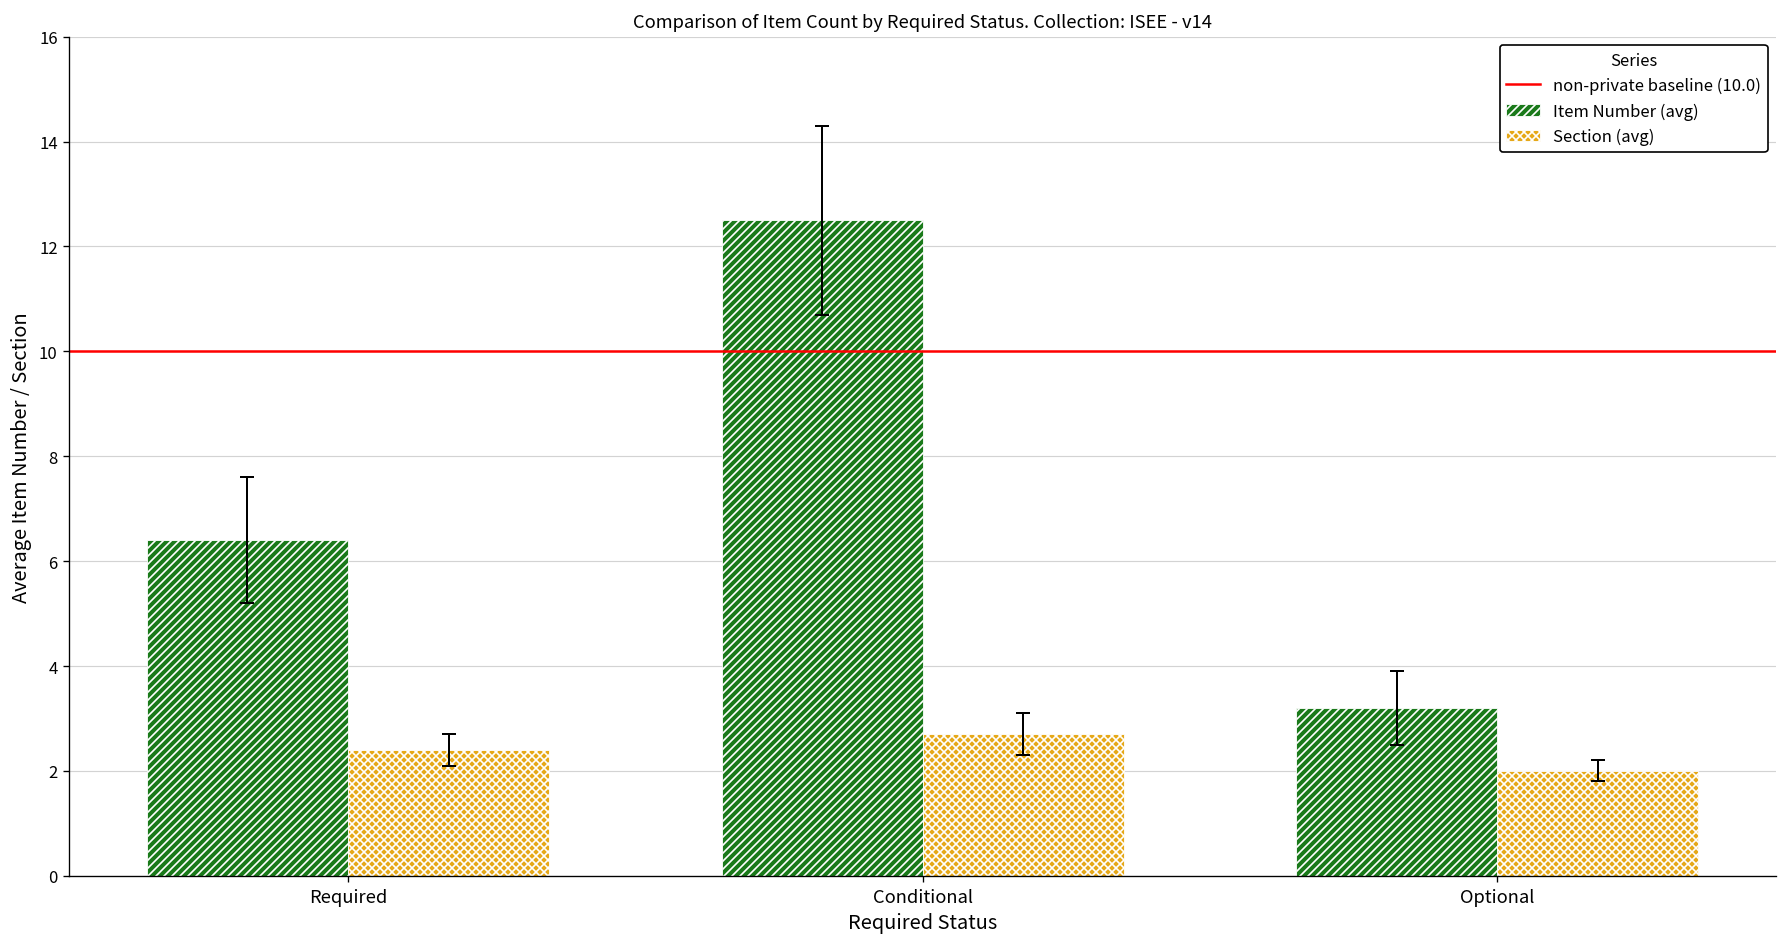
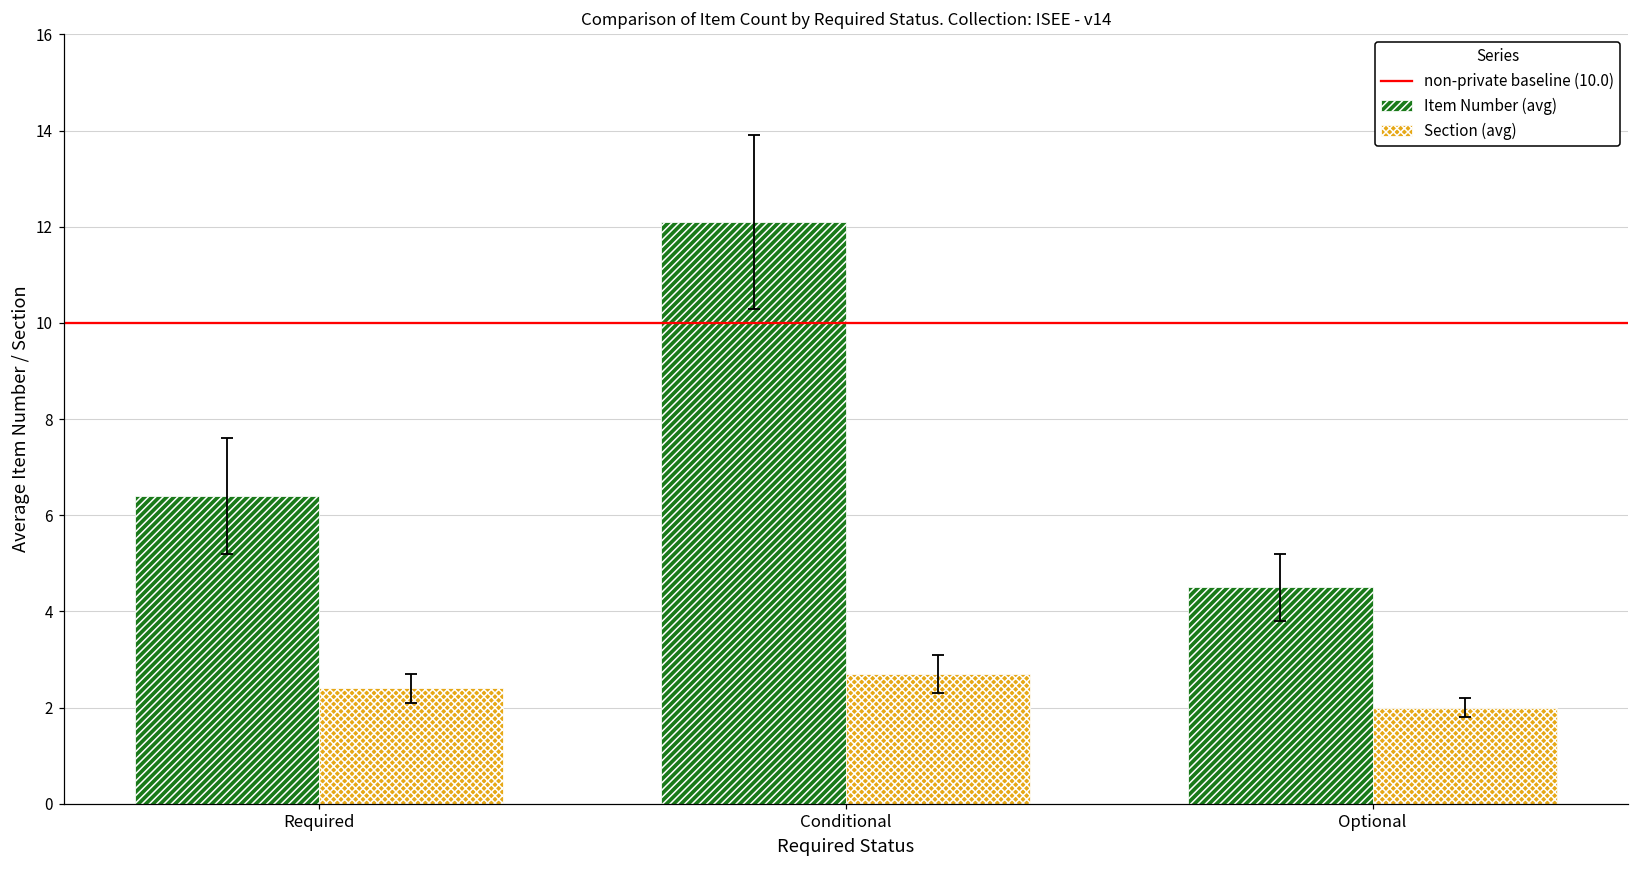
Item Number (avg), Conditional: 12.5 -> 12.1
Item Number (avg), Optional: 3.2 -> 4.5
